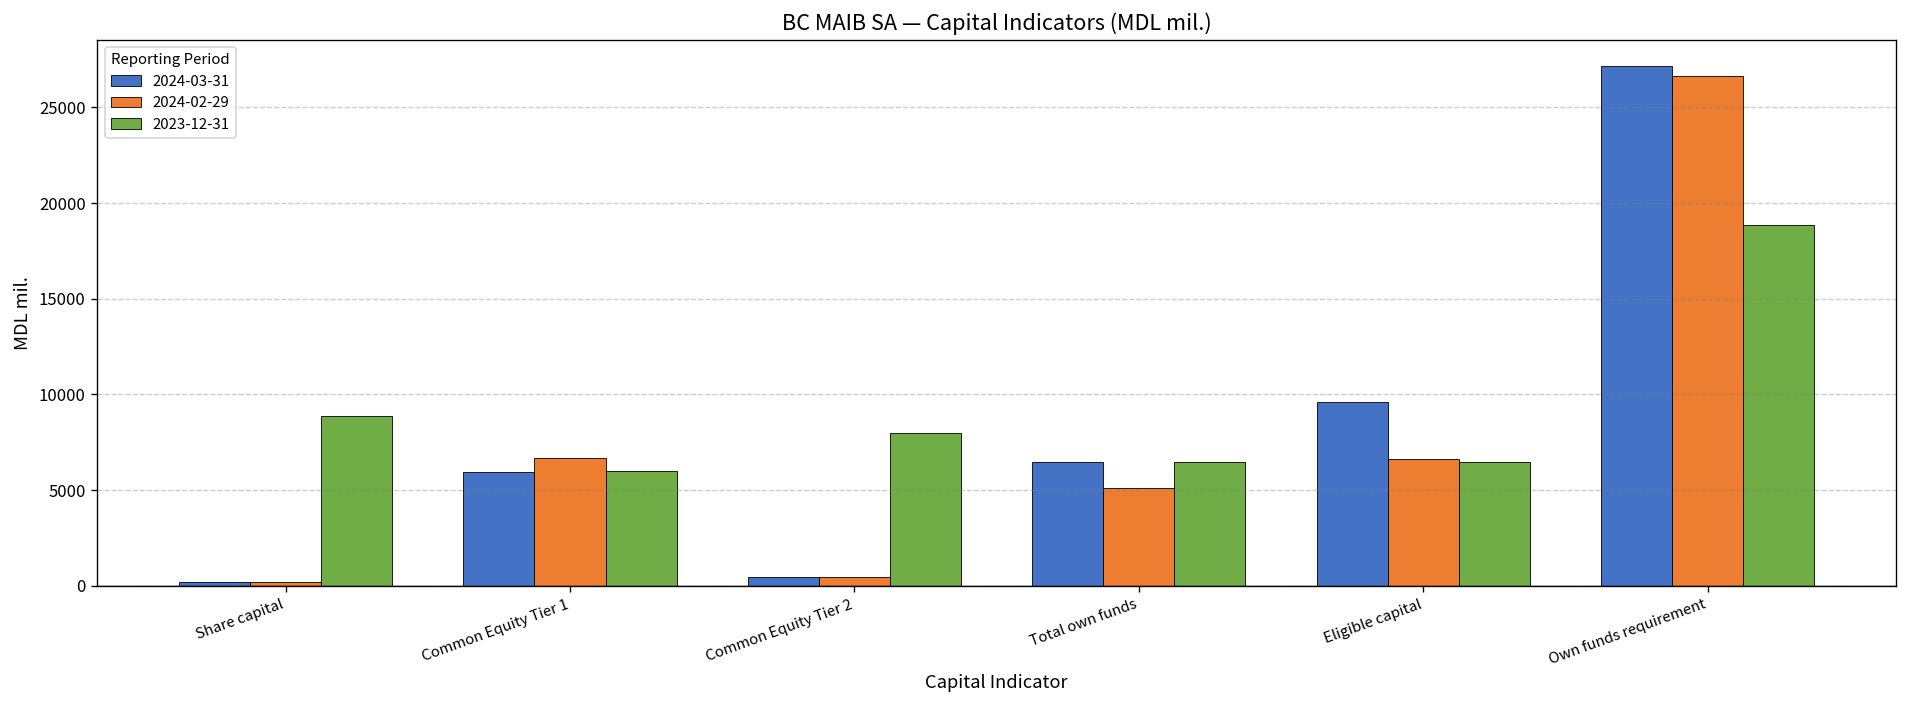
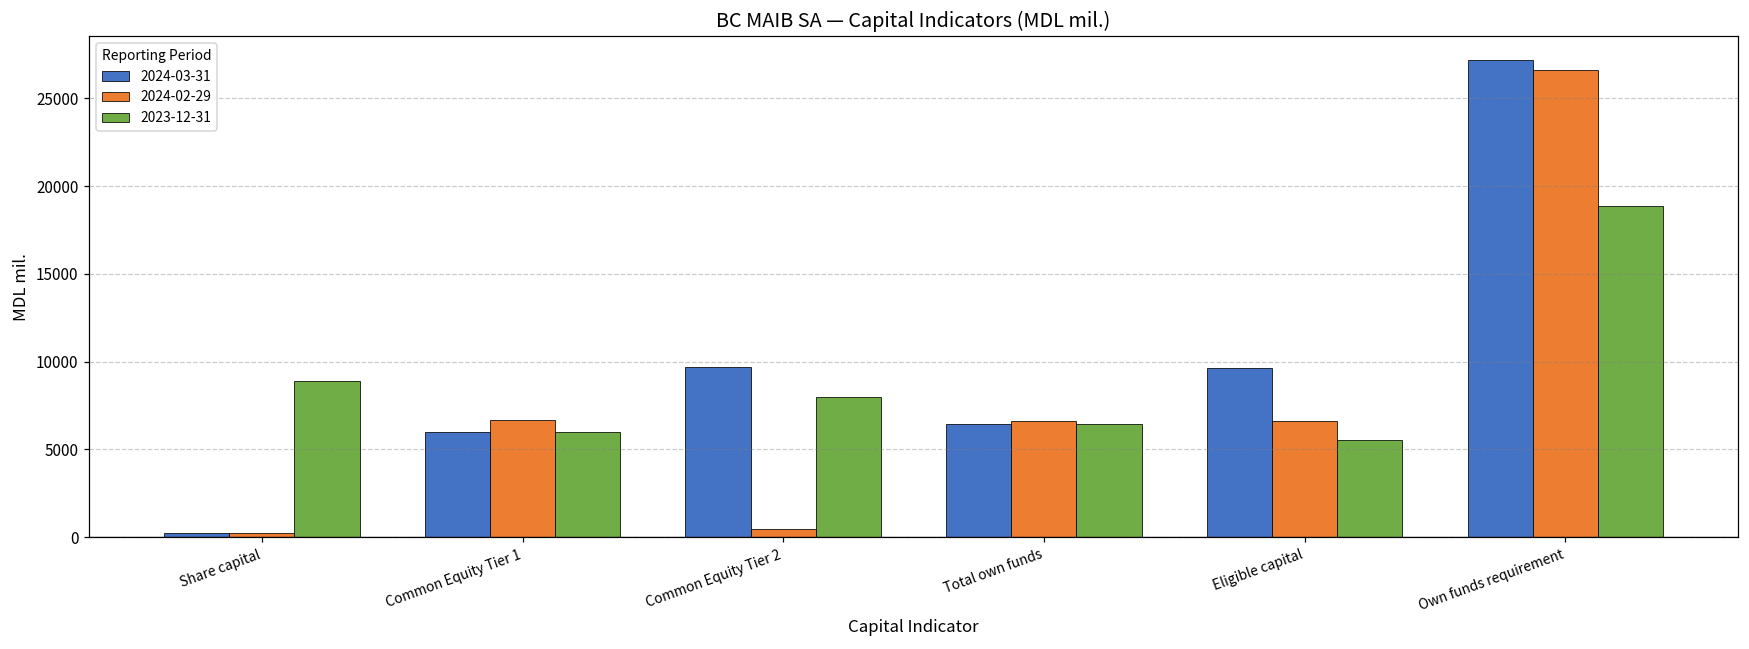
2024-03-31, Common Equity Tier 2: 500 -> 9700
2024-02-29, Total own funds: 5100 -> 6600
2023-12-31, Eligible capital: 6500 -> 5500
